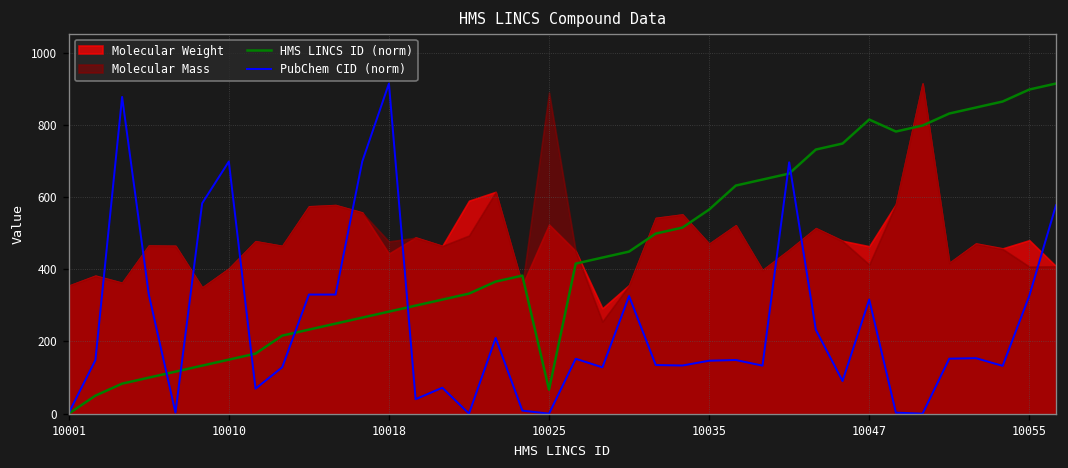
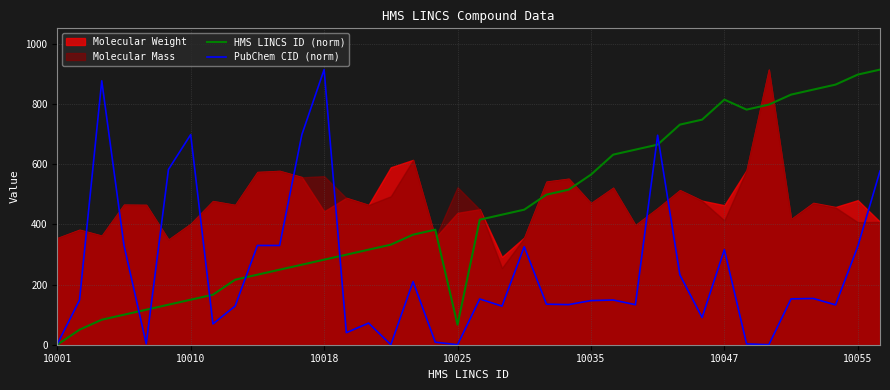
Molecular Mass, 10018: 480 -> 560
Molecular Weight, 10025: 520 -> 440
Molecular Mass, 10025: 890 -> 520
